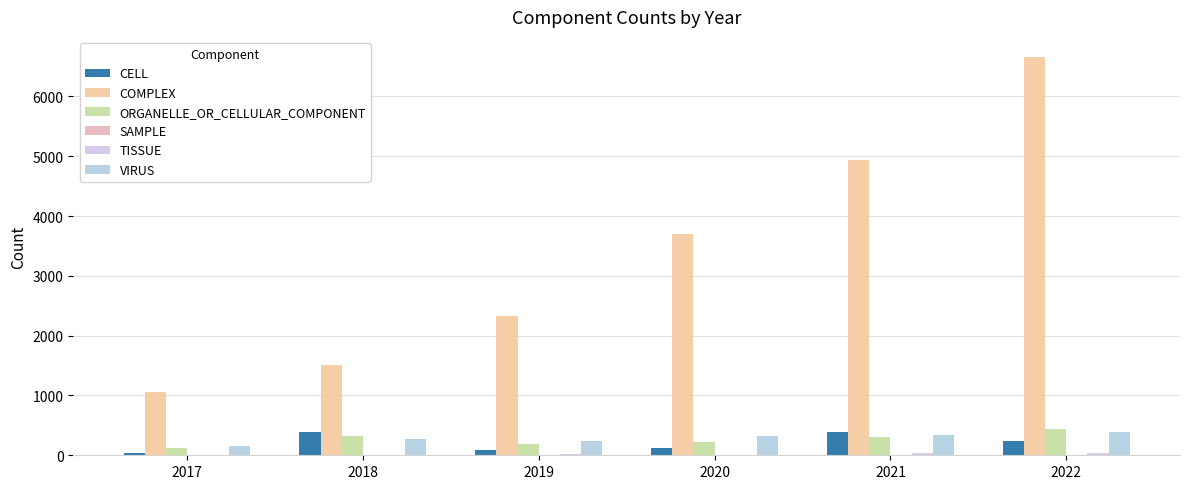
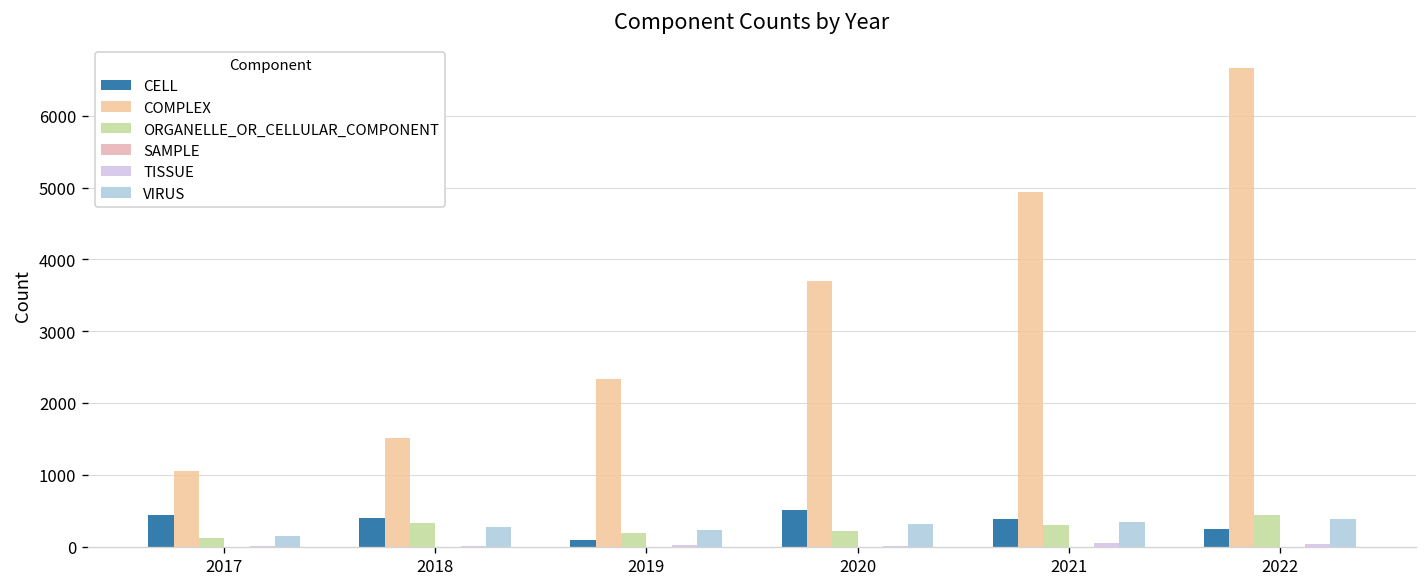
CELL, 2017: 0 -> 400
CELL, 2020: 100 -> 500
